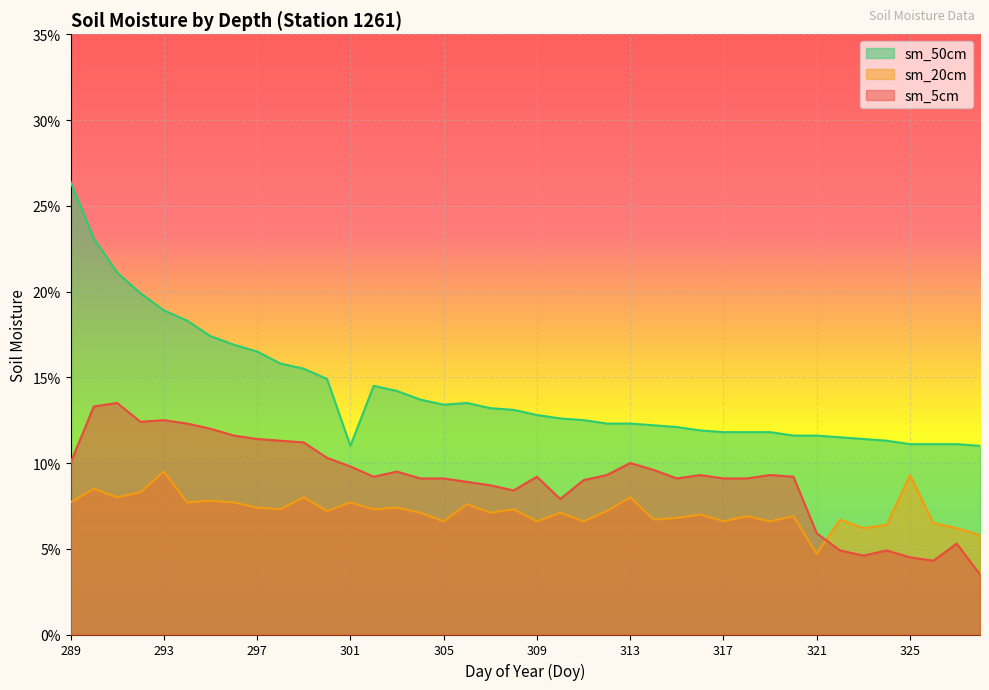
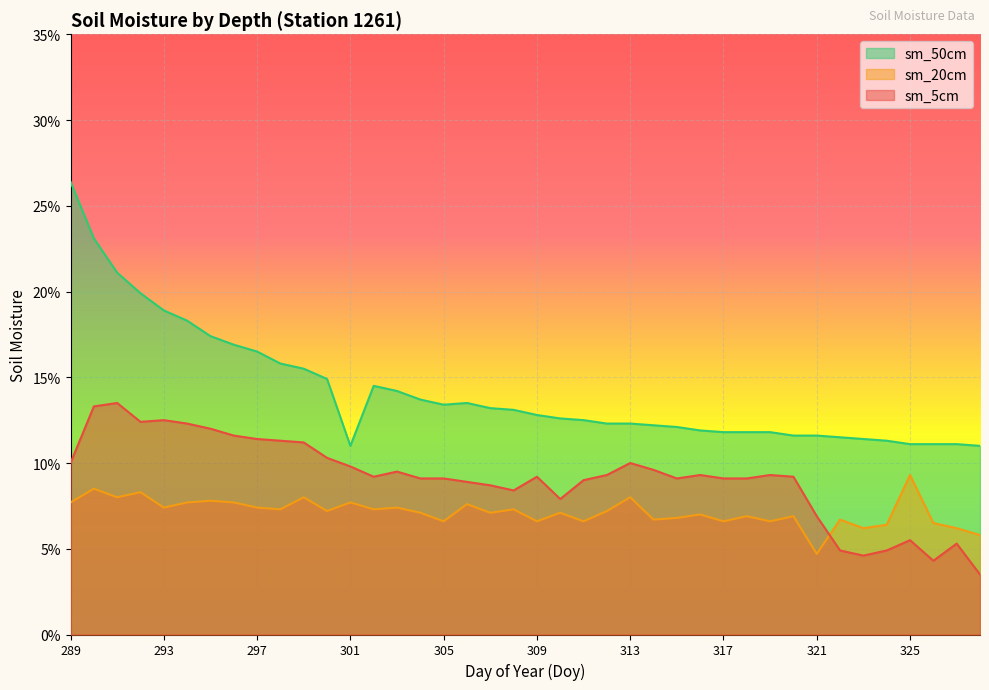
sm_20cm, 293: 9.5% -> 7.4%
sm_5cm, 321: 5.9% -> 6.9%
sm_5cm, 325: 4.5% -> 5.5%
